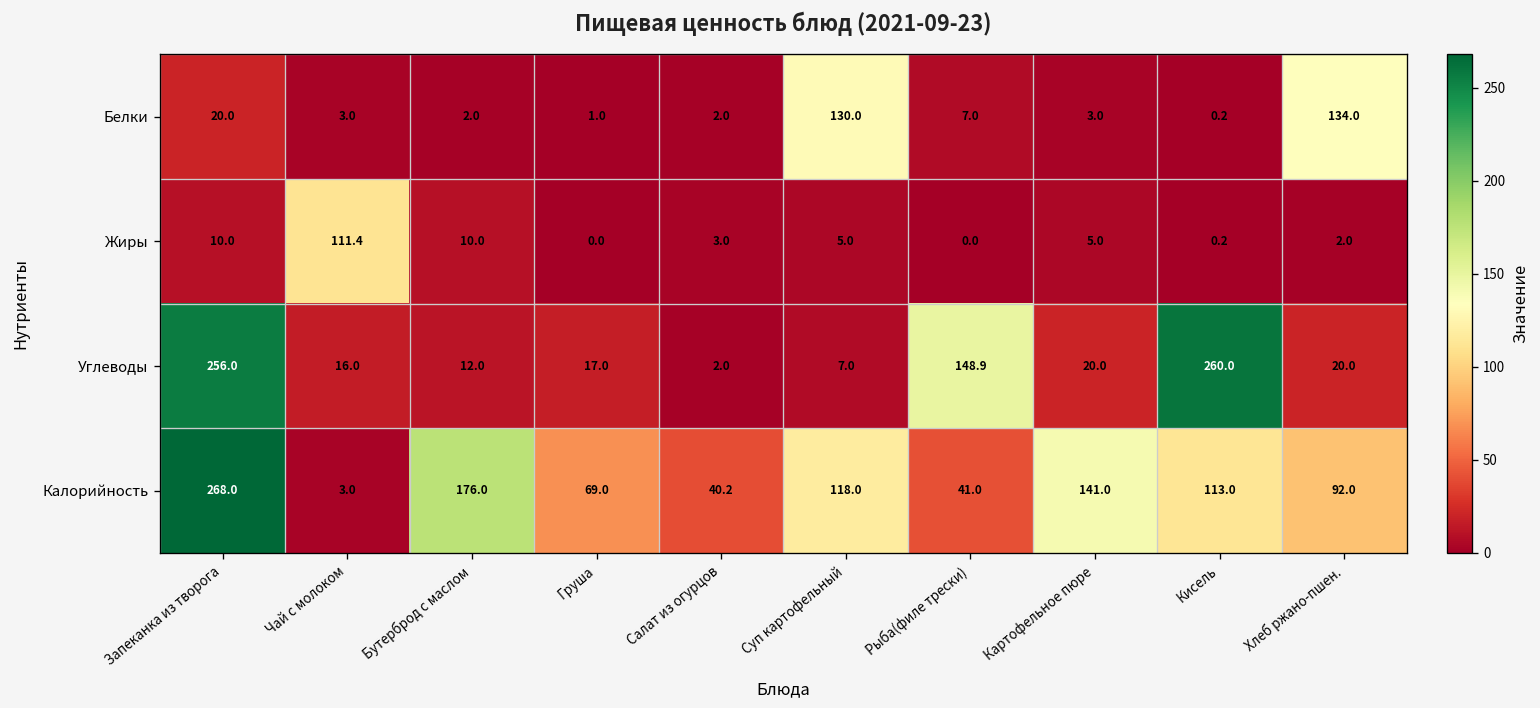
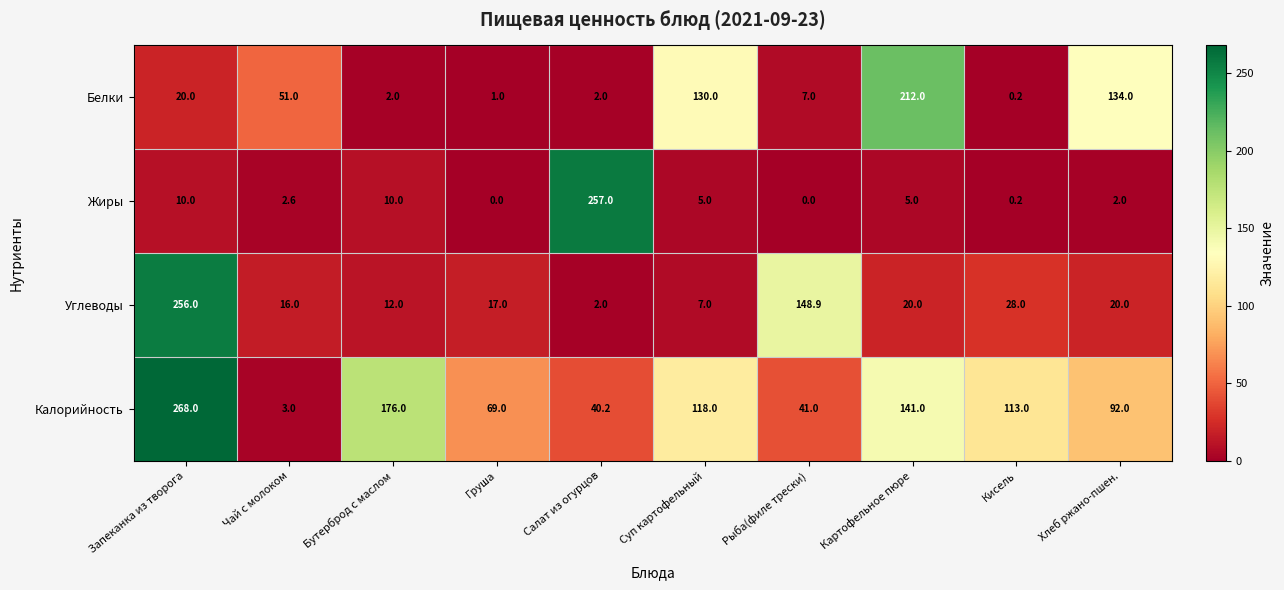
Белки, Чай с молоком: 3.0 -> 51.0
Белки, Картофельное пюре: 3.0 -> 212.0
Жиры, Чай с молоком: 111.4 -> 2.6
Жиры, Салат из огурцов: 3.0 -> 257.0
Углеводы, Кисель: 260.0 -> 28.0
